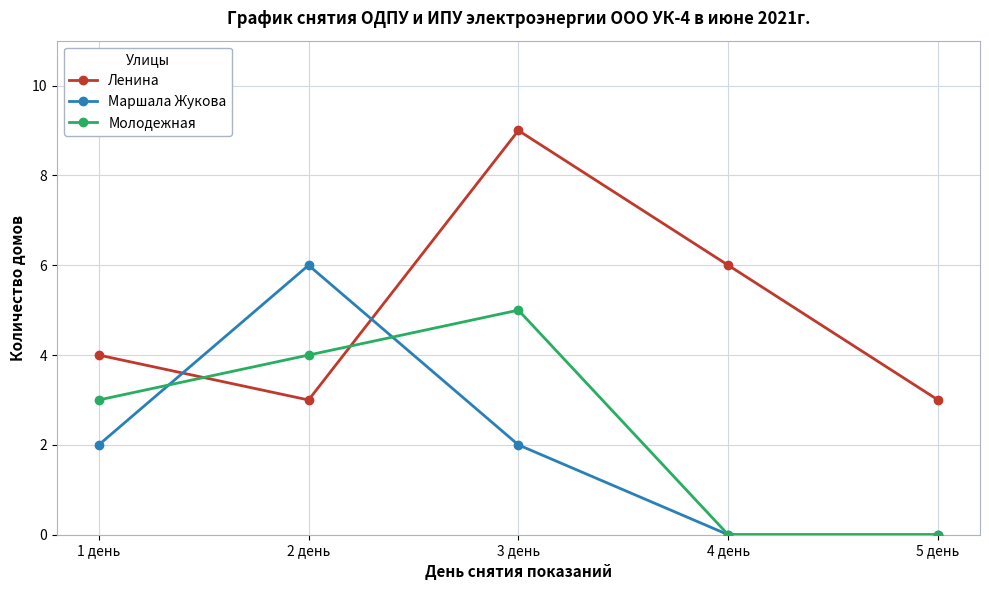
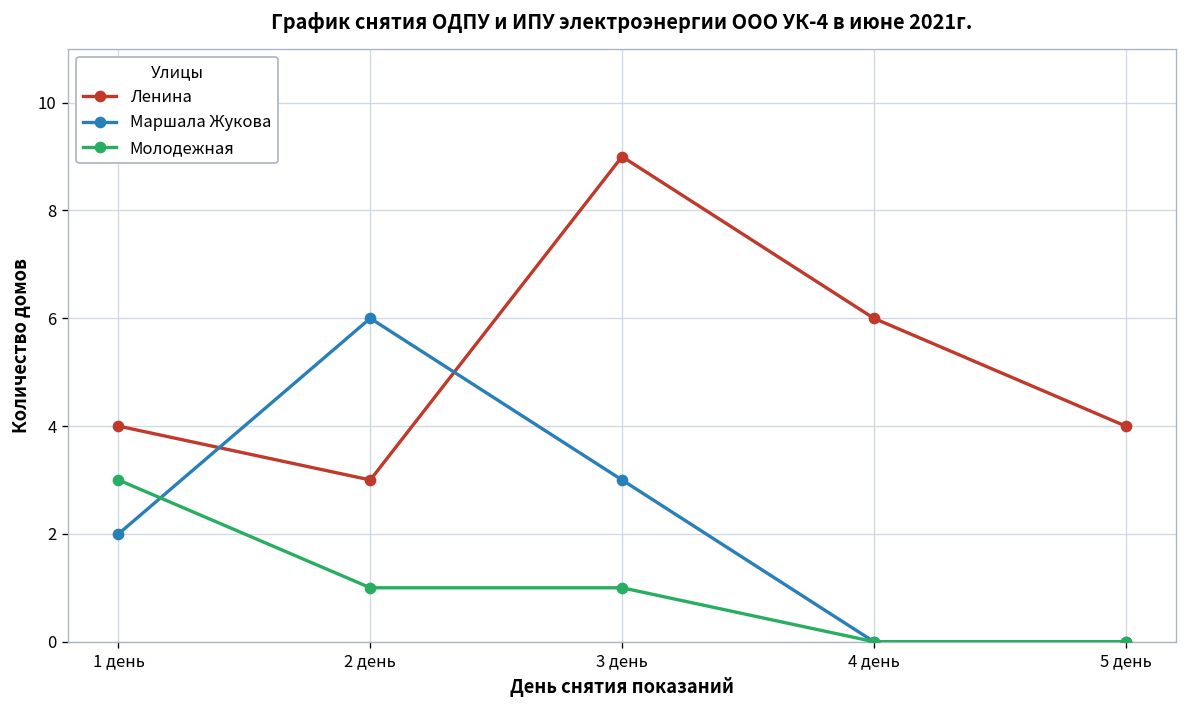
Молодежная, 2 день: 4 -> 1
Маршала Жукова, 3 день: 2 -> 3
Молодежная, 3 день: 5 -> 1
Ленина, 5 день: 3 -> 4
